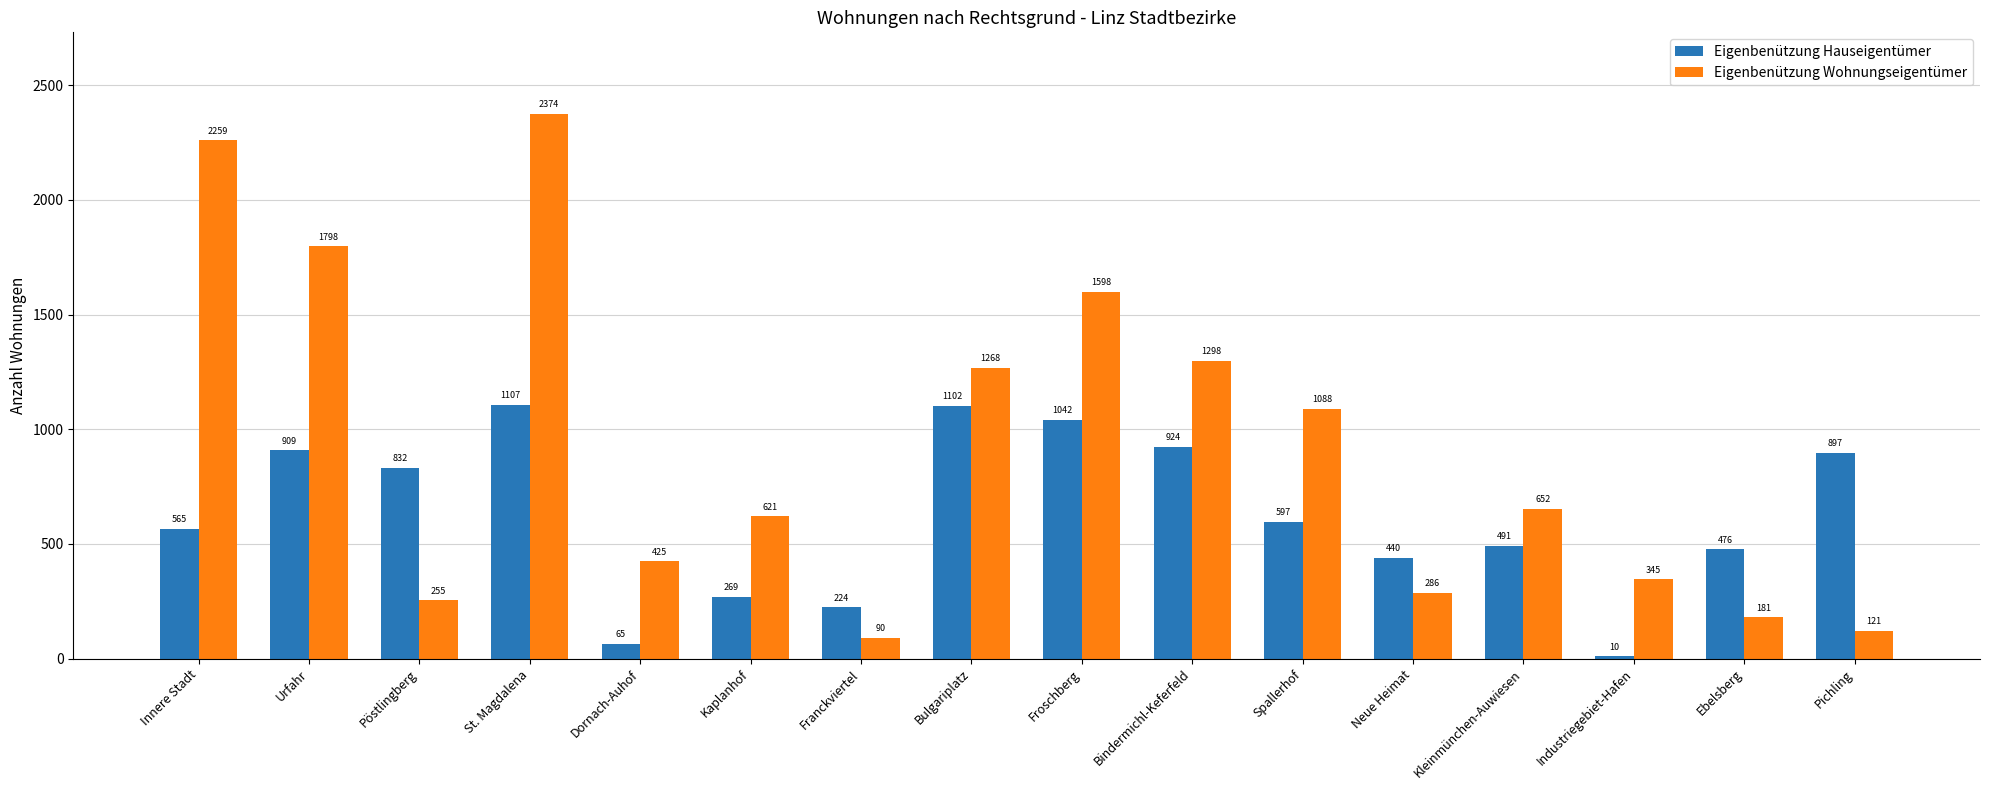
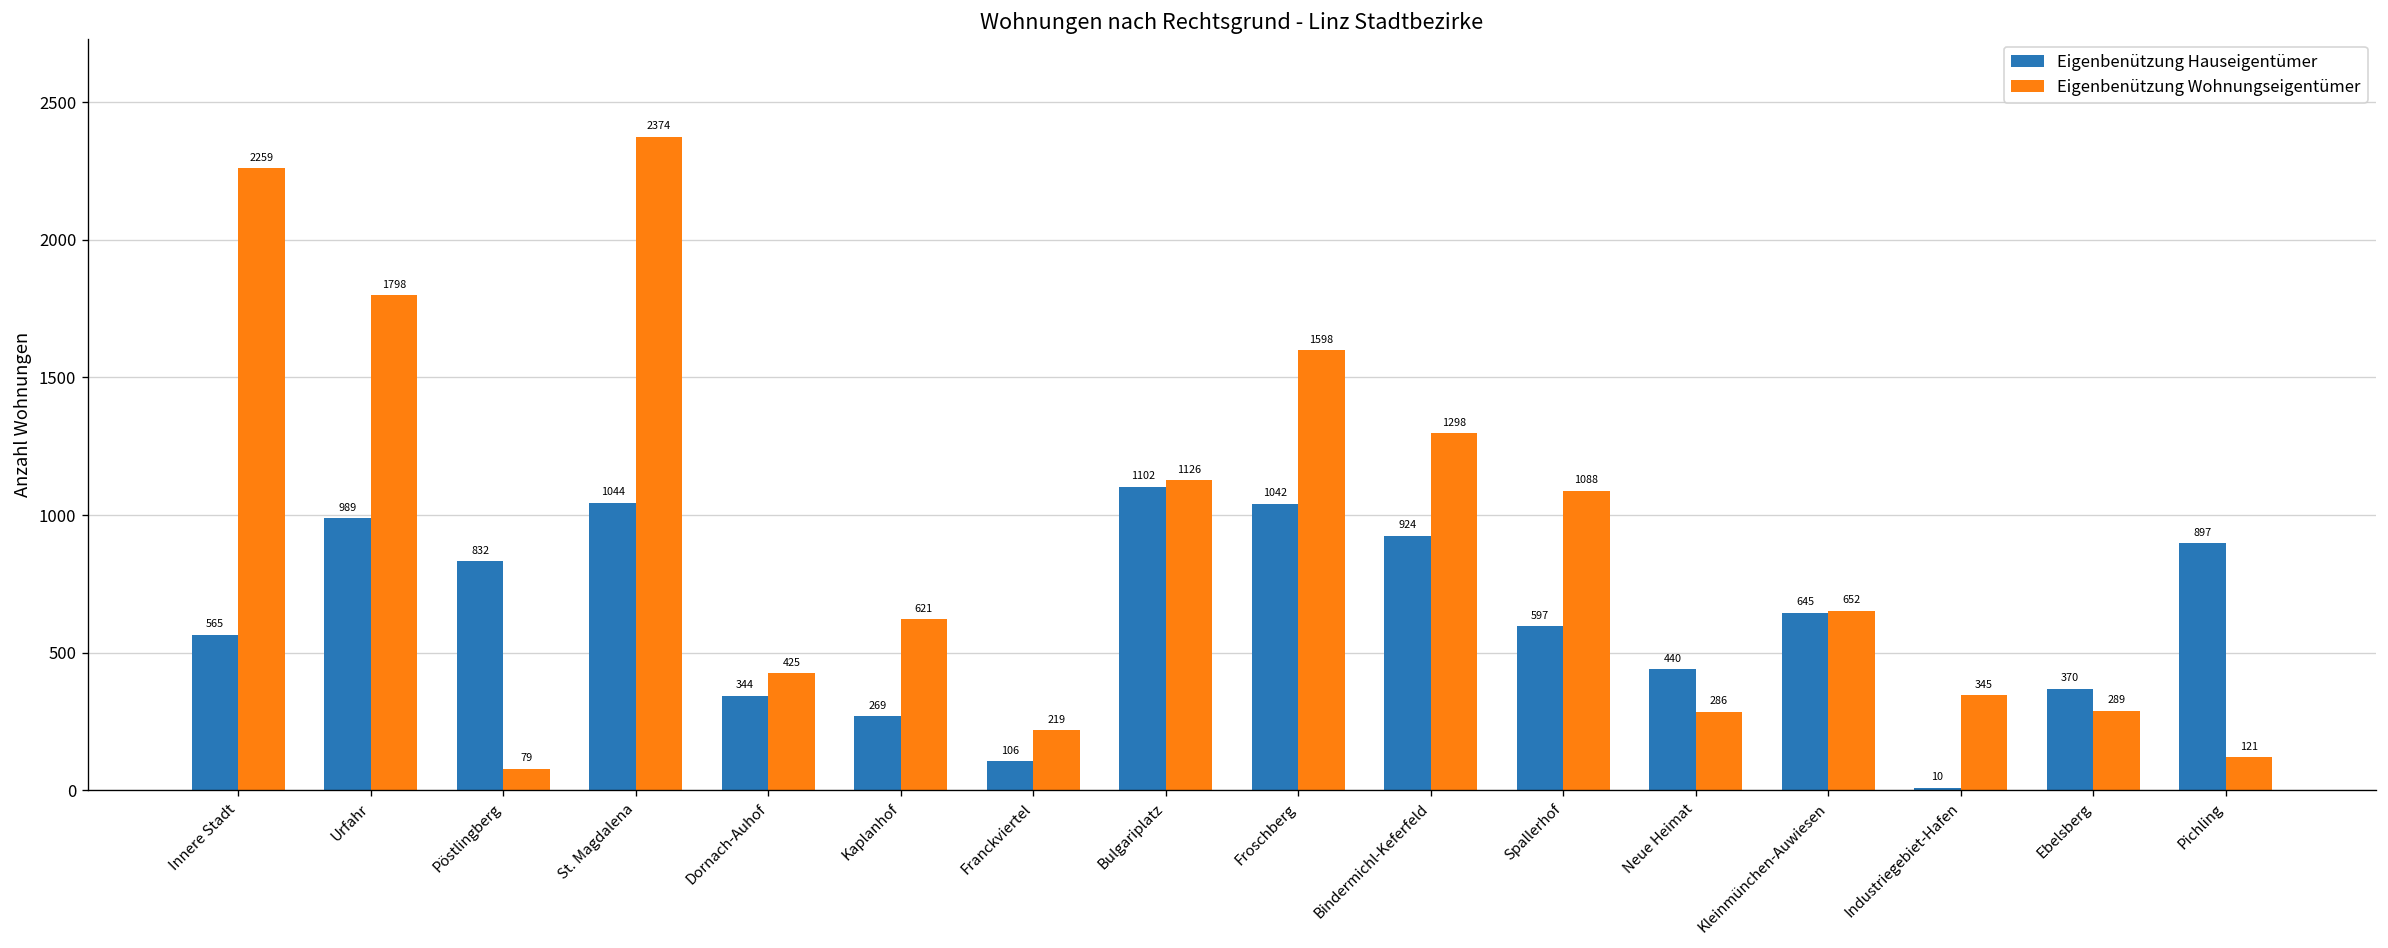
Eigenbenützung Hauseigentümer, Urfahr: 909 -> 989
Eigenbenützung Wohnungseigentümer, Pöstlingberg: 255 -> 79
Eigenbenützung Hauseigentümer, St. Magdalena: 1107 -> 1044
Eigenbenützung Hauseigentümer, Dornach-Auhof: 65 -> 344
Eigenbenützung Hauseigentümer, Franckviertel: 224 -> 106
Eigenbenützung Wohnungseigentümer, Franckviertel: 90 -> 219
Eigenbenützung Wohnungseigentümer, Bulgariplatz: 1268 -> 1126
Eigenbenützung Hauseigentümer, Kleinmünchen-Auwiesen: 491 -> 645
Eigenbenützung Hauseigentümer, Ebelsberg: 476 -> 370
Eigenbenützung Wohnungseigentümer, Ebelsberg: 181 -> 289
